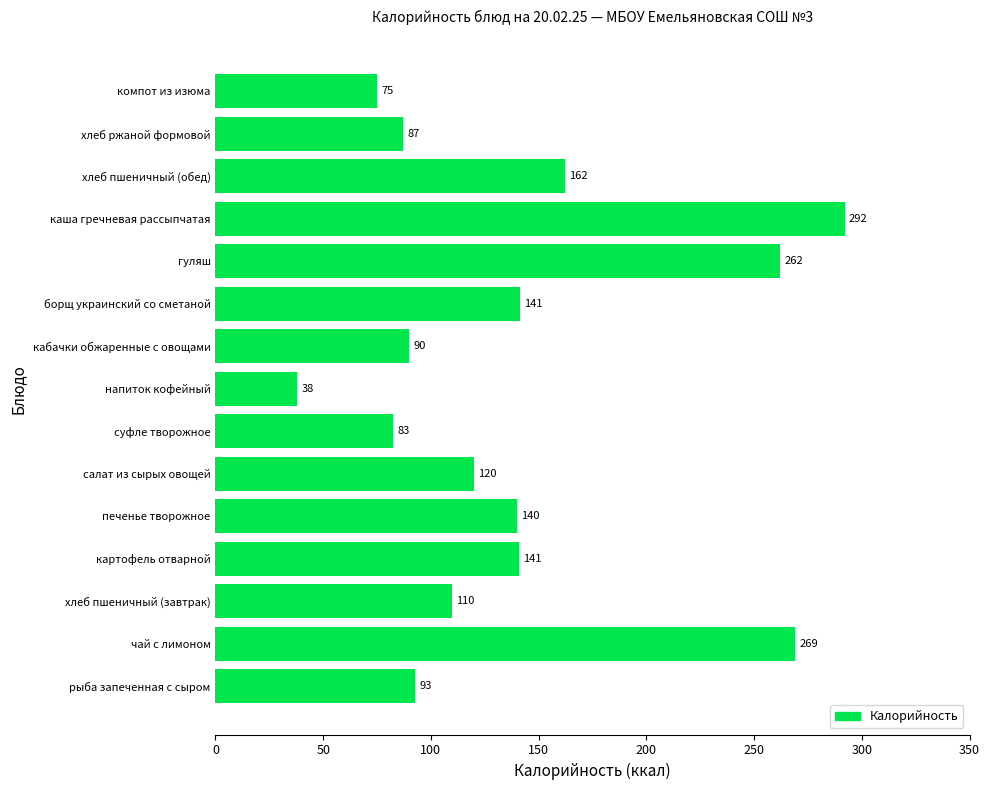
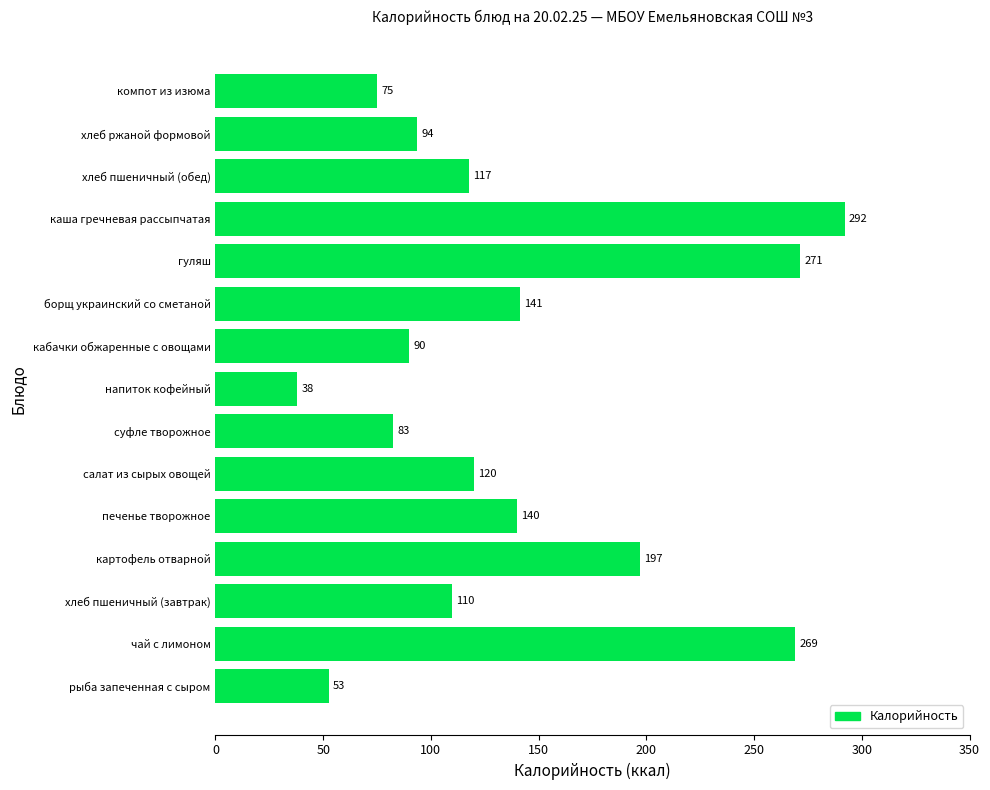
хлеб ржаной формовой: 87 -> 94
хлеб пшеничный (обед): 162 -> 117
гуляш: 262 -> 271
картофель отварной: 141 -> 197
рыба запеченная с сыром: 93 -> 53
